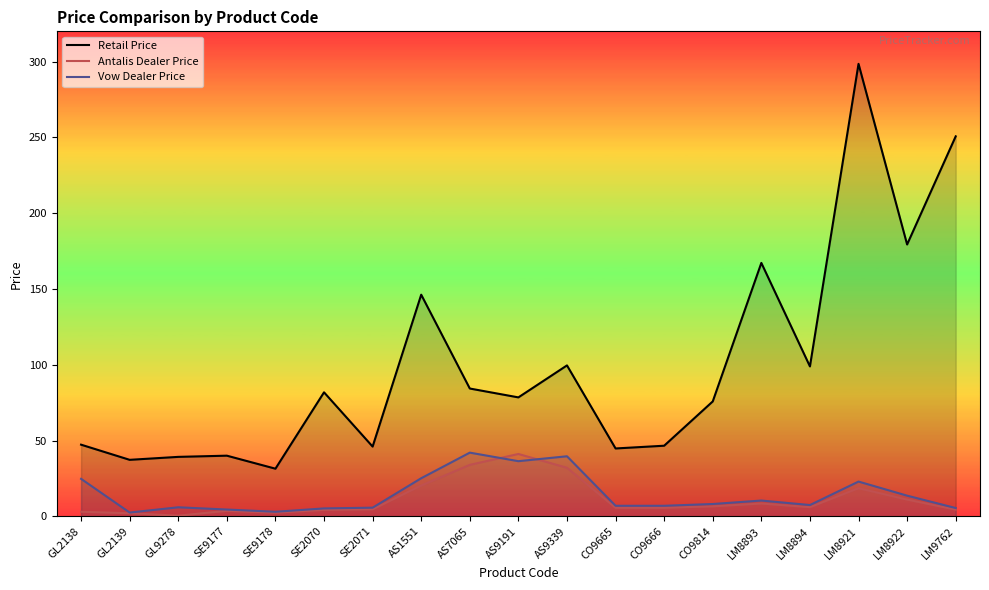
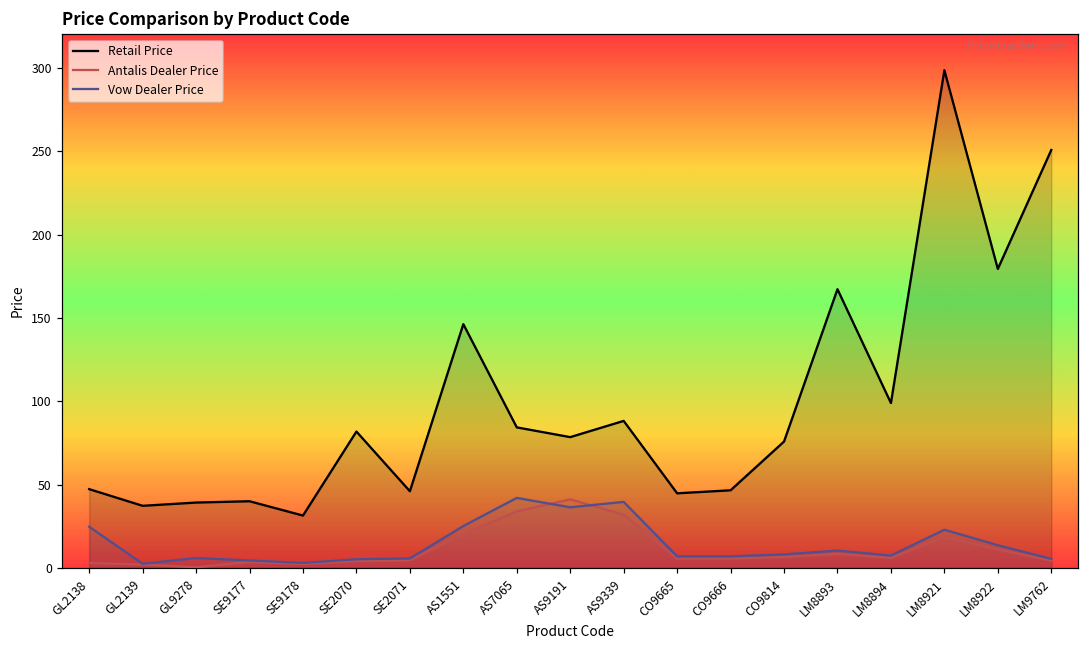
Retail Price, AS9339: 100 -> 88
